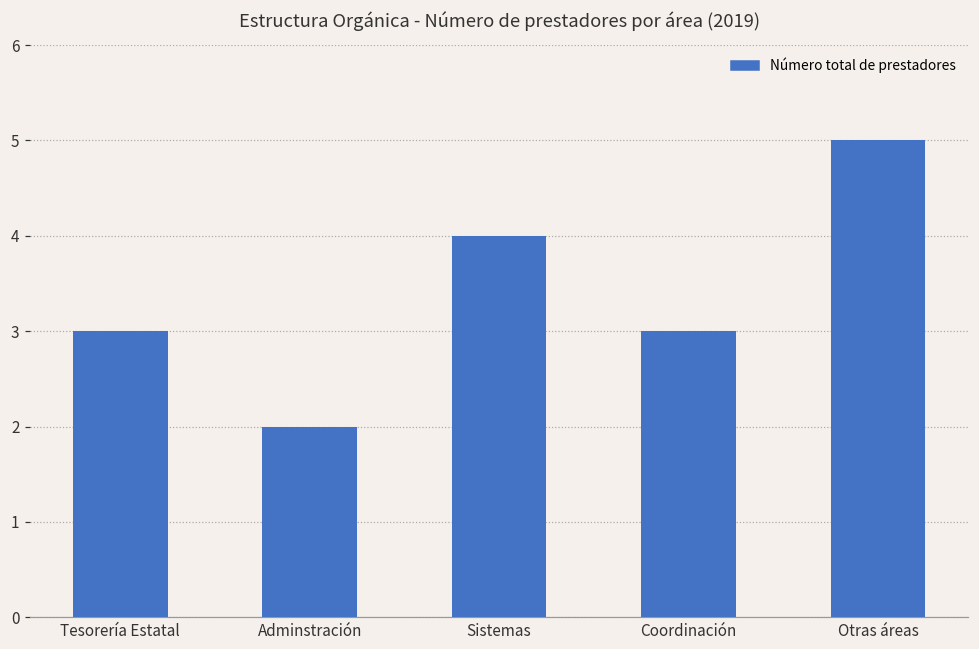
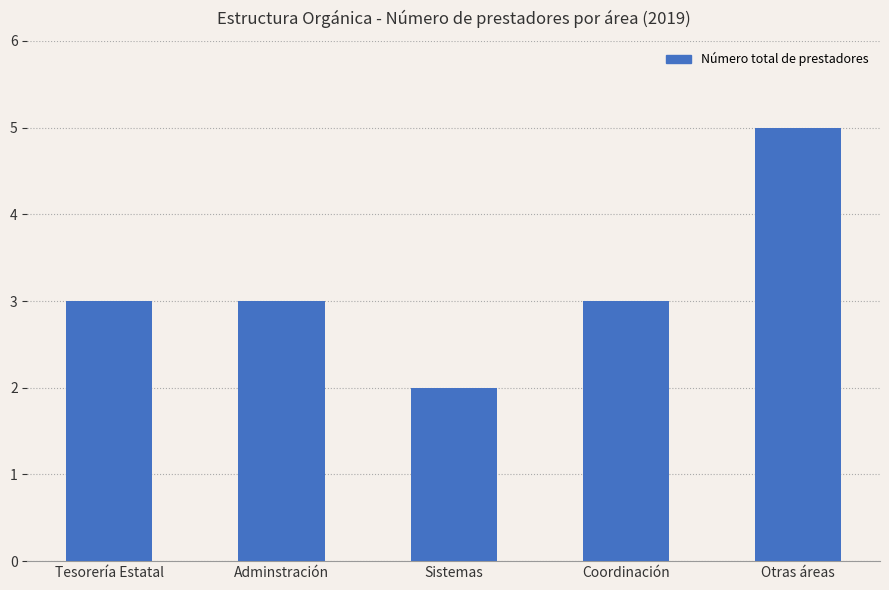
Adminstración: 2 -> 3
Sistemas: 4 -> 2
